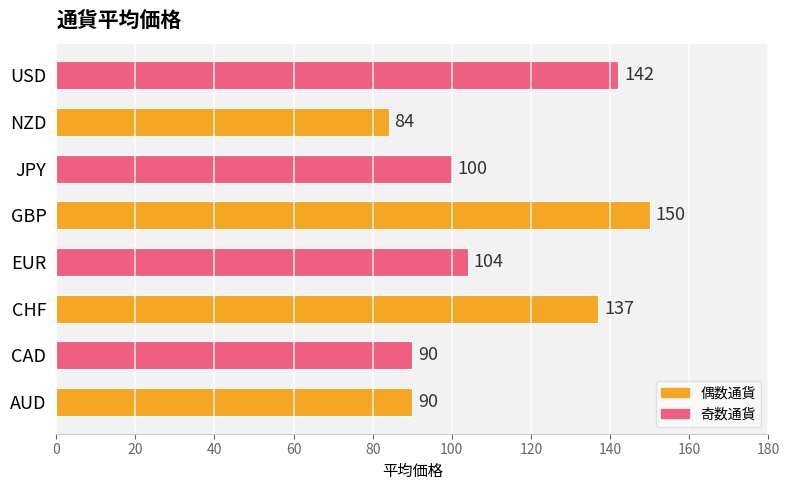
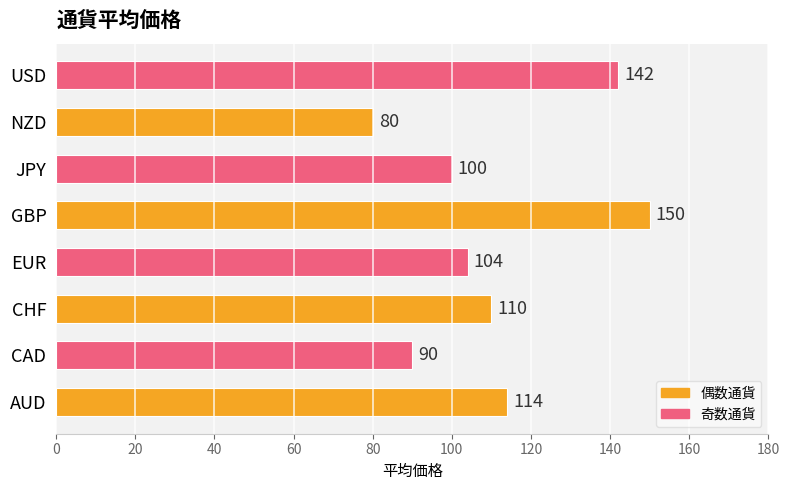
NZD: 84 -> 80
CHF: 137 -> 110
AUD: 90 -> 114
